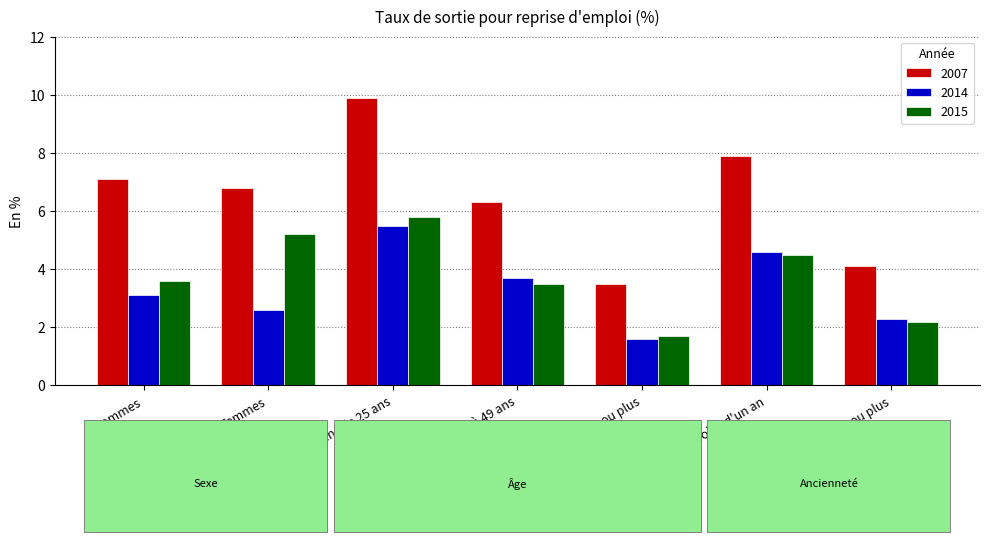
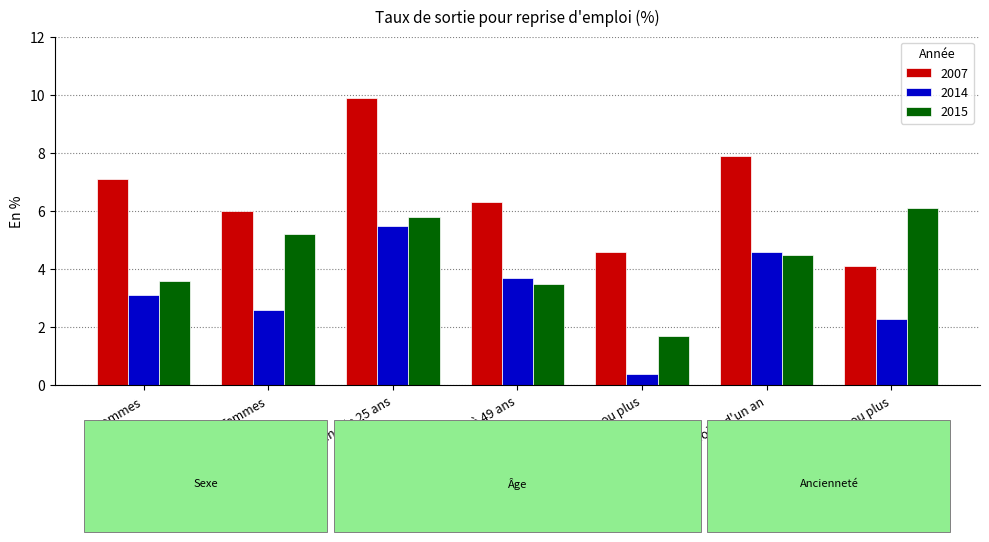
2007, Femmes: 6.8 -> 6.0
2007, 50 ans ou plus: 3.5 -> 4.6
2014, 50 ans ou plus: 1.6 -> 0.4
2015, Un an ou plus: 2.2 -> 6.1
